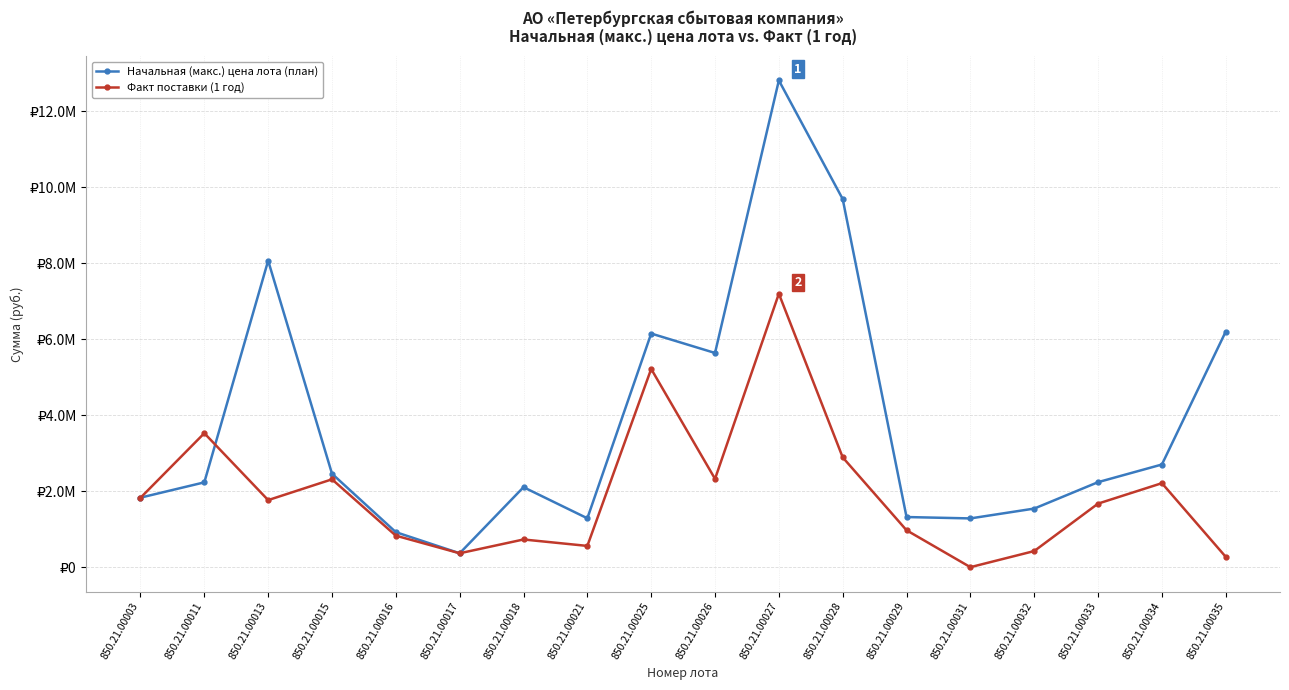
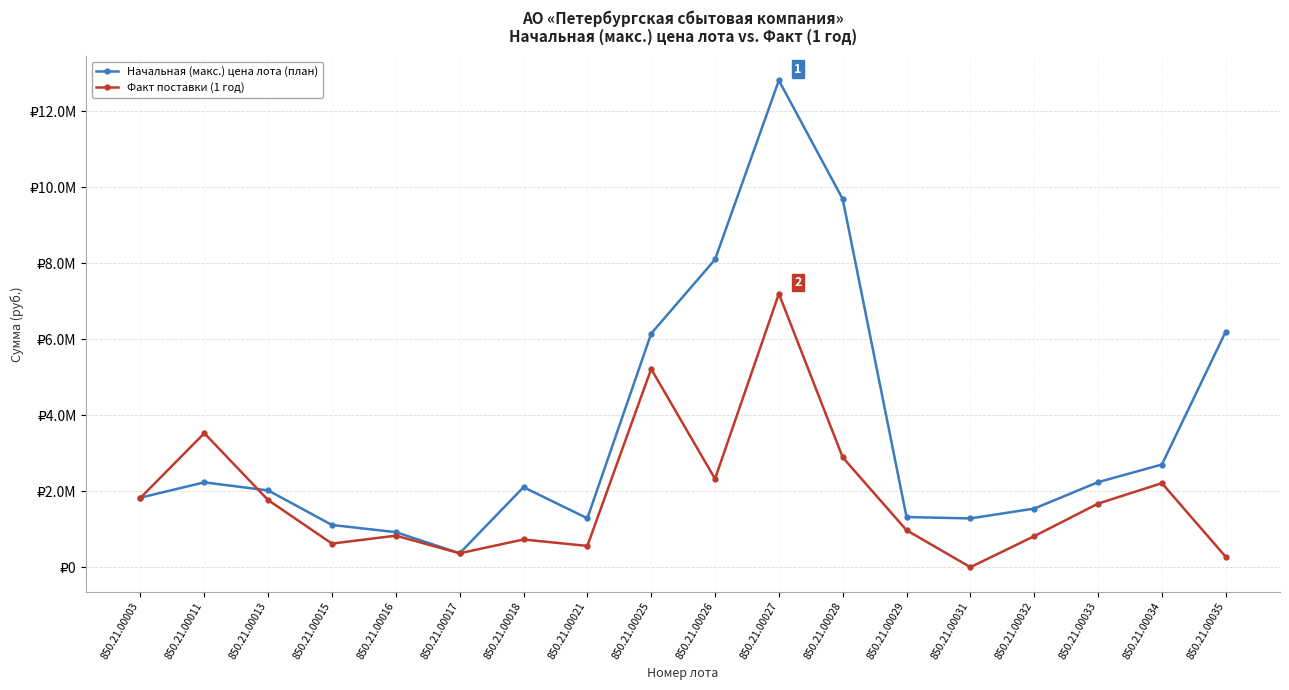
Начальная (макс.) цена лота (план), 850.21.00013: ₽8100000 -> ₽2000000
Начальная (макс.) цена лота (план), 850.21.00015: ₽2500000 -> ₽1100000
Факт поставки (1 год), 850.21.00015: ₽2300000 -> ₽600000
Начальная (макс.) цена лота (план), 850.21.00026: ₽5600000 -> ₽8100000
Факт поставки (1 год), 850.21.00032: ₽400000 -> ₽800000
